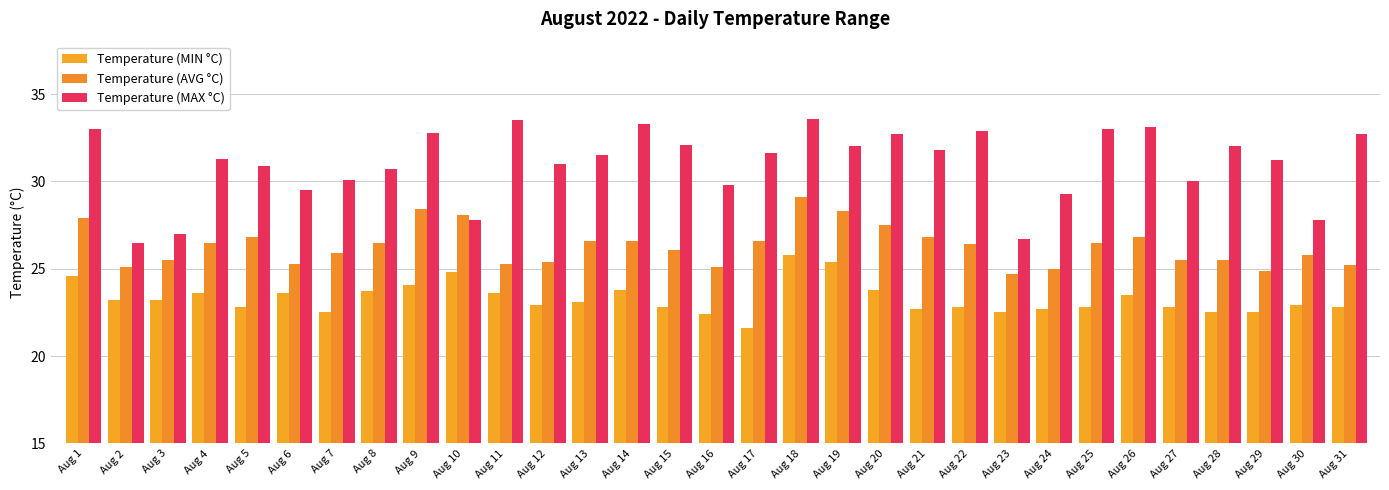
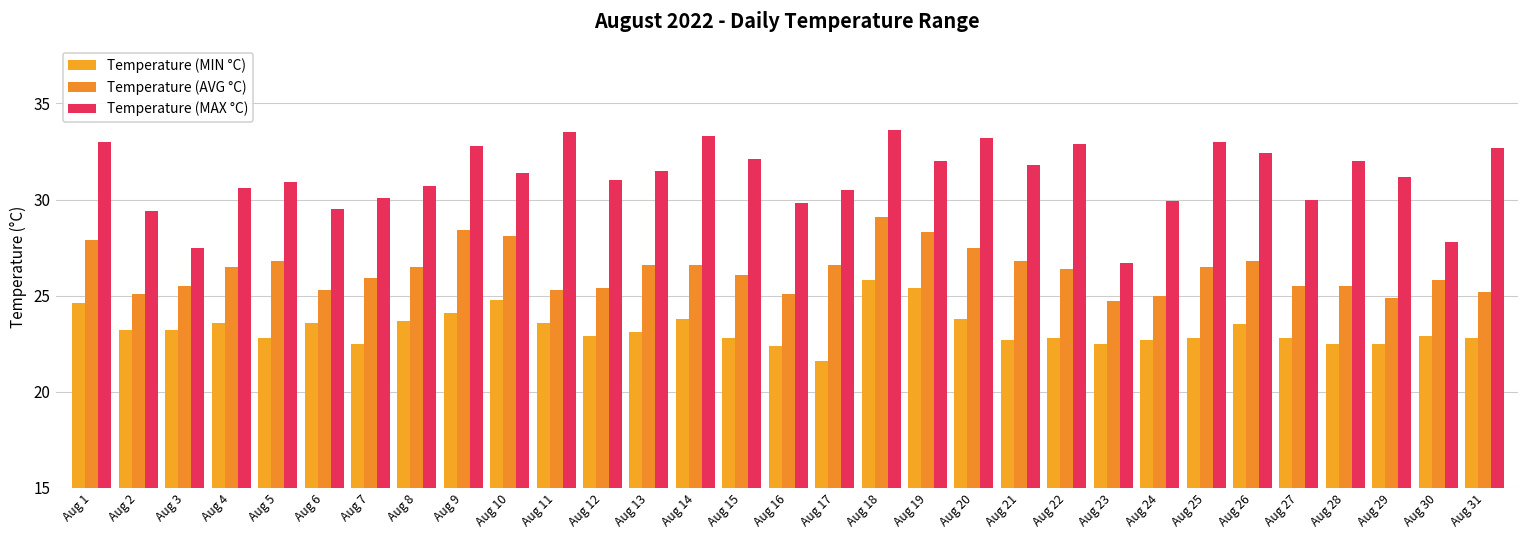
Temperature (MAX °C), Aug 2: 26.5 -> 29.4
Temperature (MAX °C), Aug 3: 27.0 -> 27.5
Temperature (MAX °C), Aug 4: 31.3 -> 30.6
Temperature (MAX °C), Aug 10: 27.8 -> 31.4
Temperature (MAX °C), Aug 17: 31.6 -> 30.5
Temperature (MAX °C), Aug 20: 32.7 -> 33.2
Temperature (MAX °C), Aug 24: 29.3 -> 29.9
Temperature (MAX °C), Aug 26: 33.1 -> 32.4
